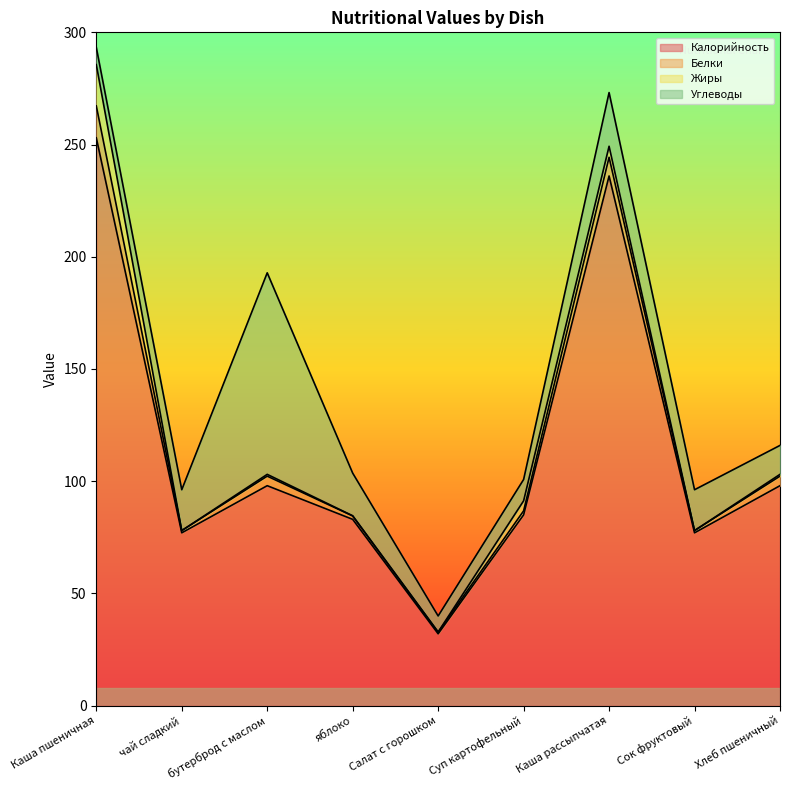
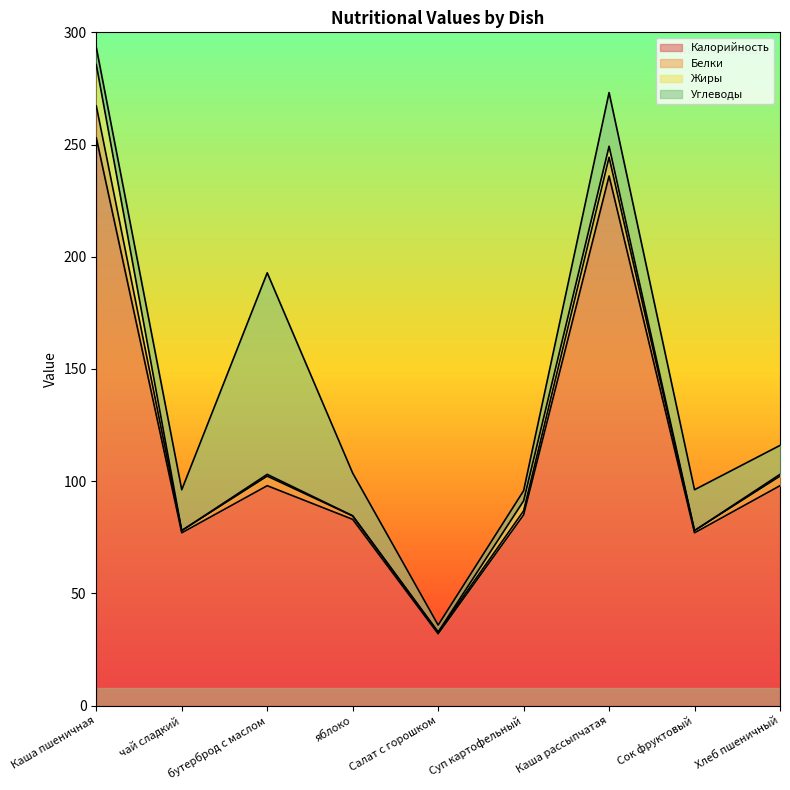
Углеводы, Салат с горошком: 7 -> 3
Углеводы, Суп картофельный: 10 -> 5
